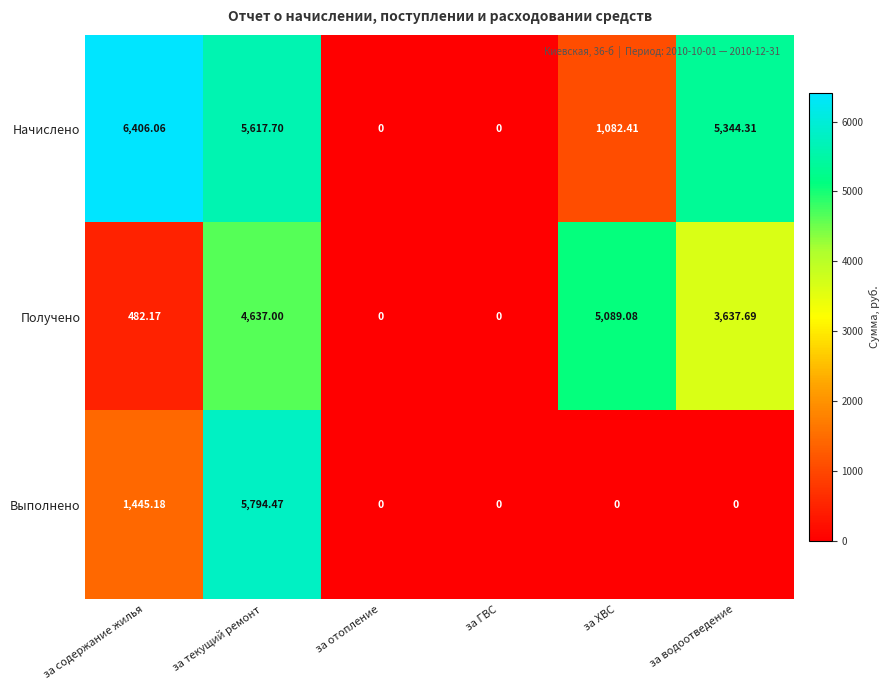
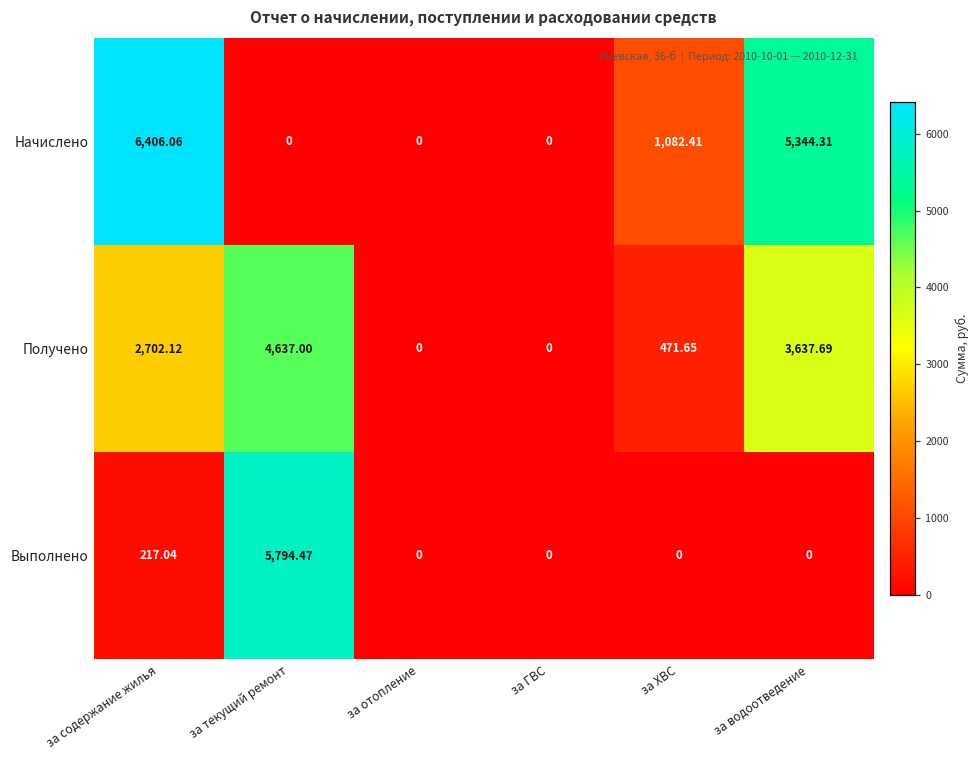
Начислено, за текущий ремонт: 5,617.70 -> 0
Получено, за содержание жилья: 482.17 -> 2,702.12
Получено, за ХВС: 5,089.08 -> 471.65
Выполнено, за содержание жилья: 1,445.18 -> 217.04
